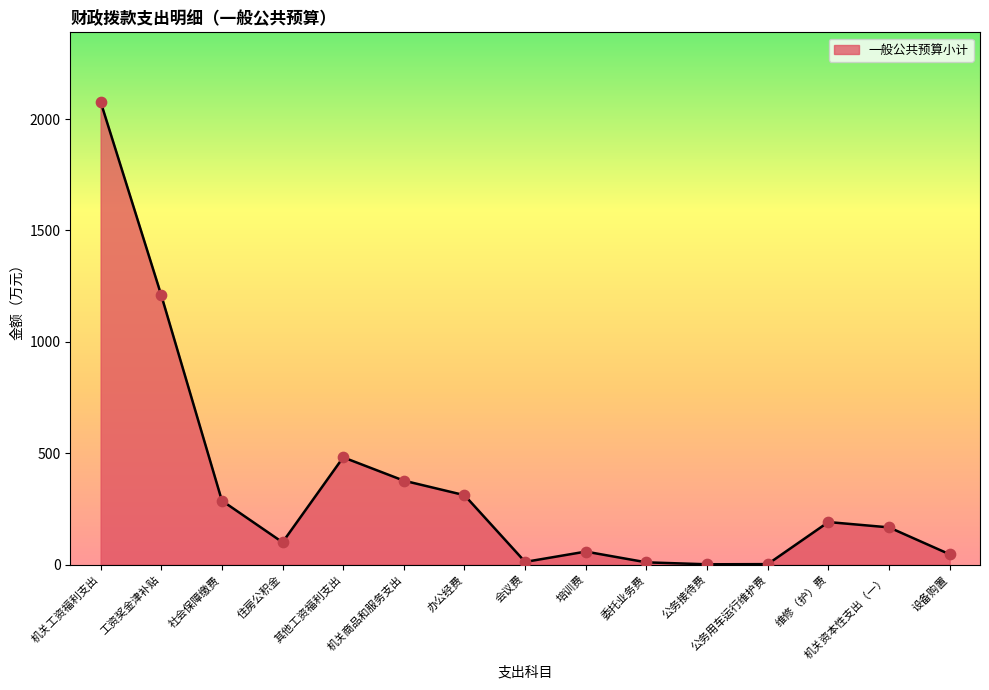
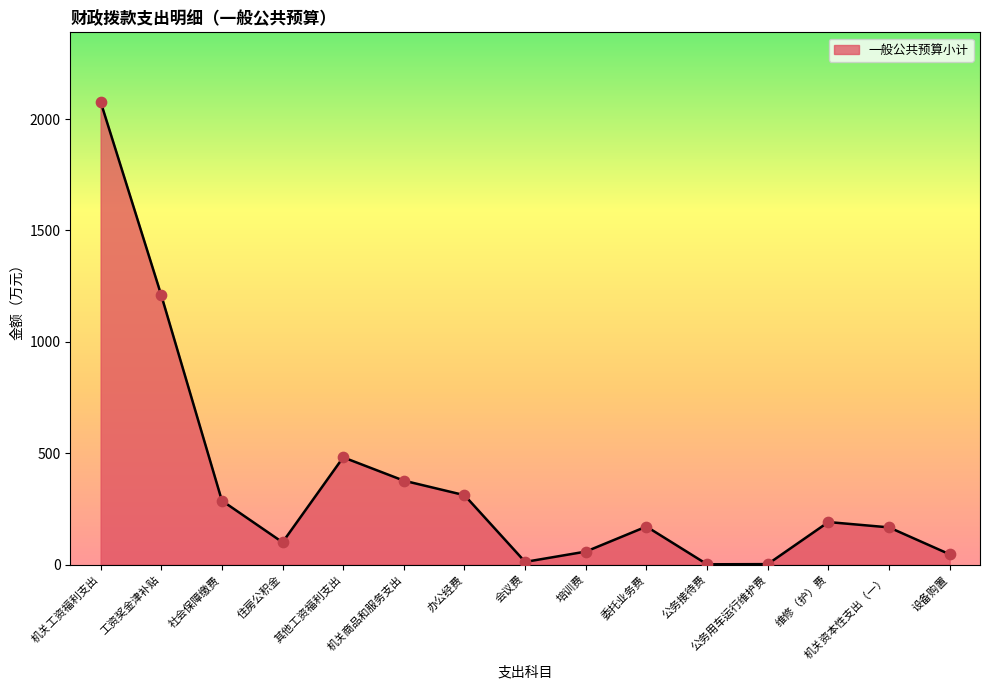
委托业务费: 10 -> 170
